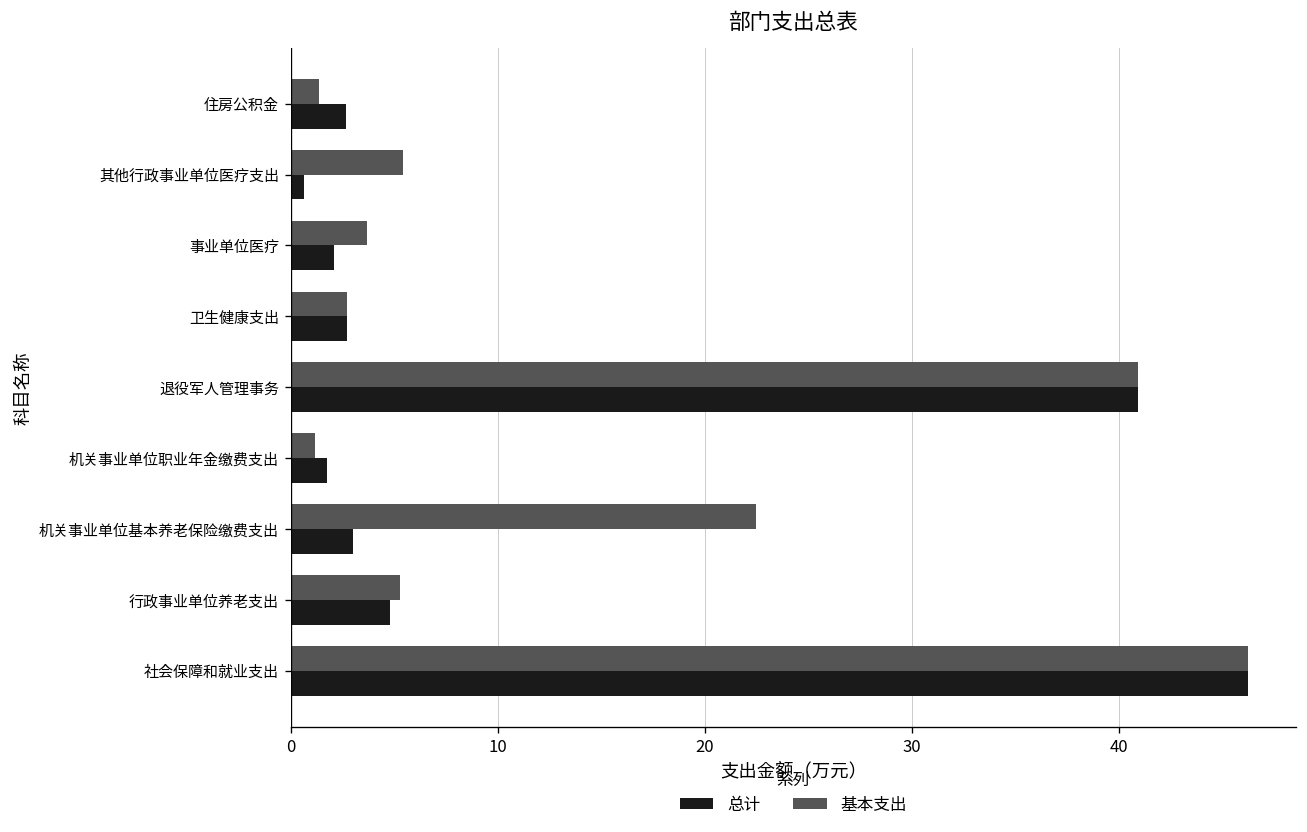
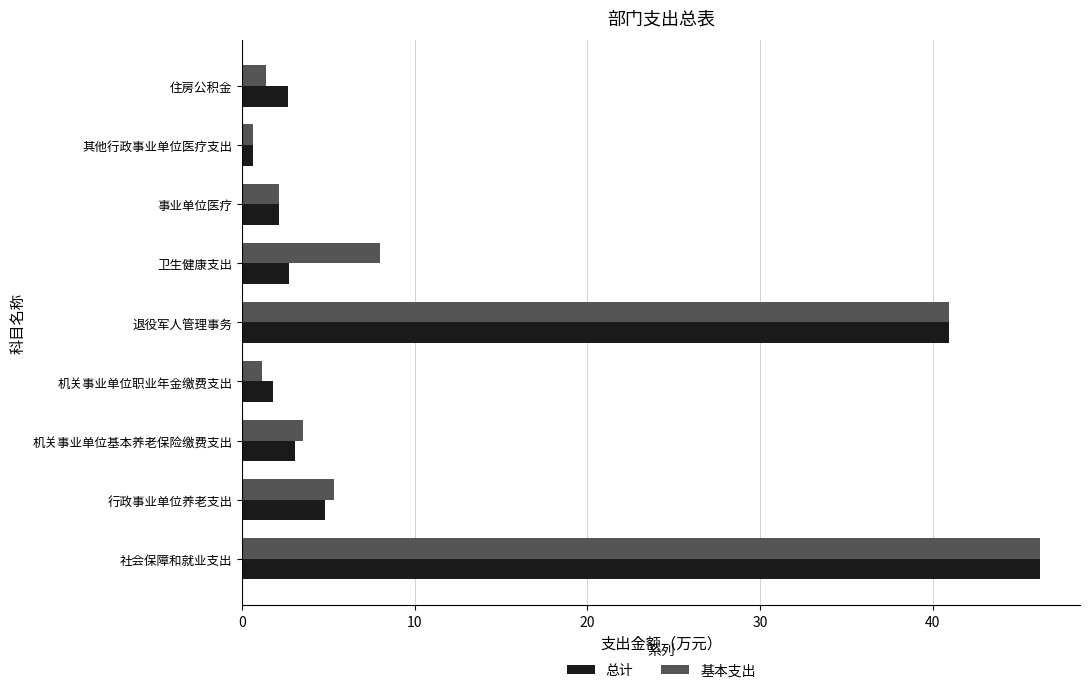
基本支出, 其他行政事业单位医疗支出: 5.4 -> 0.6
基本支出, 事业单位医疗: 3.7 -> 2.1
基本支出, 卫生健康支出: 2.7 -> 8.0
基本支出, 机关事业单位基本养老保险缴费支出: 22.5 -> 3.5
